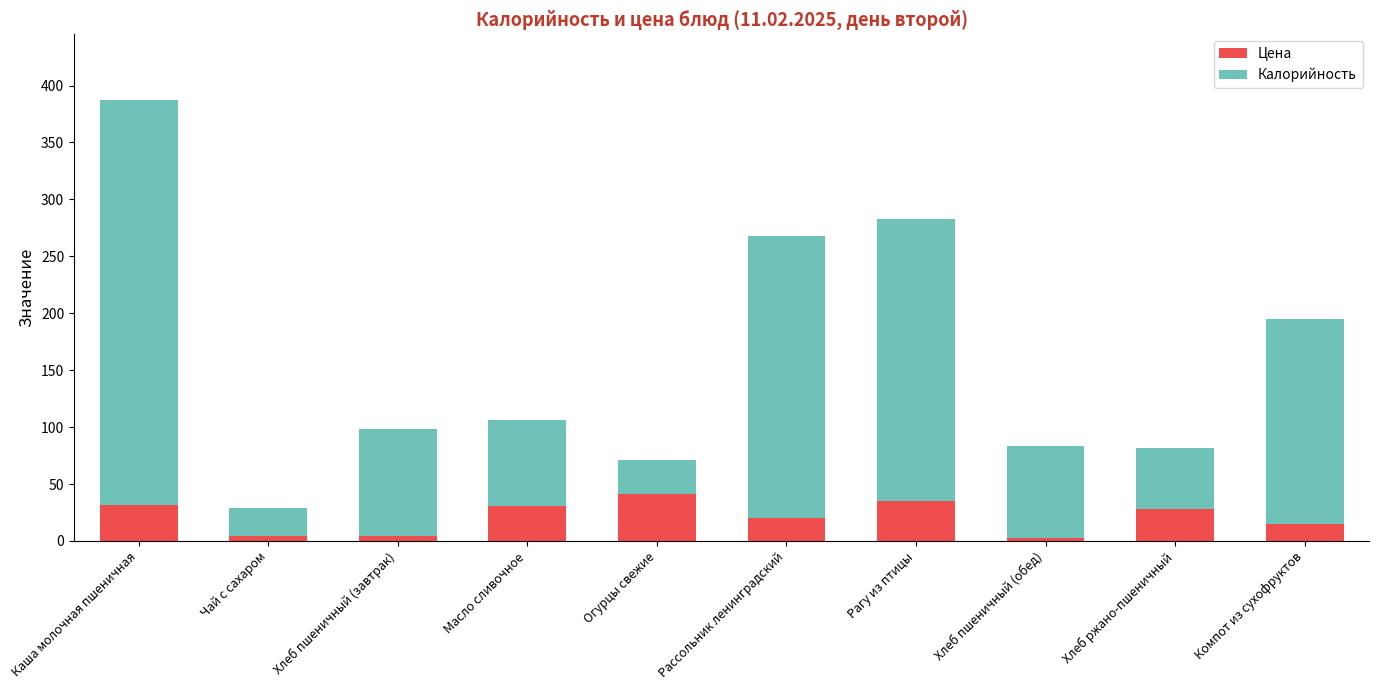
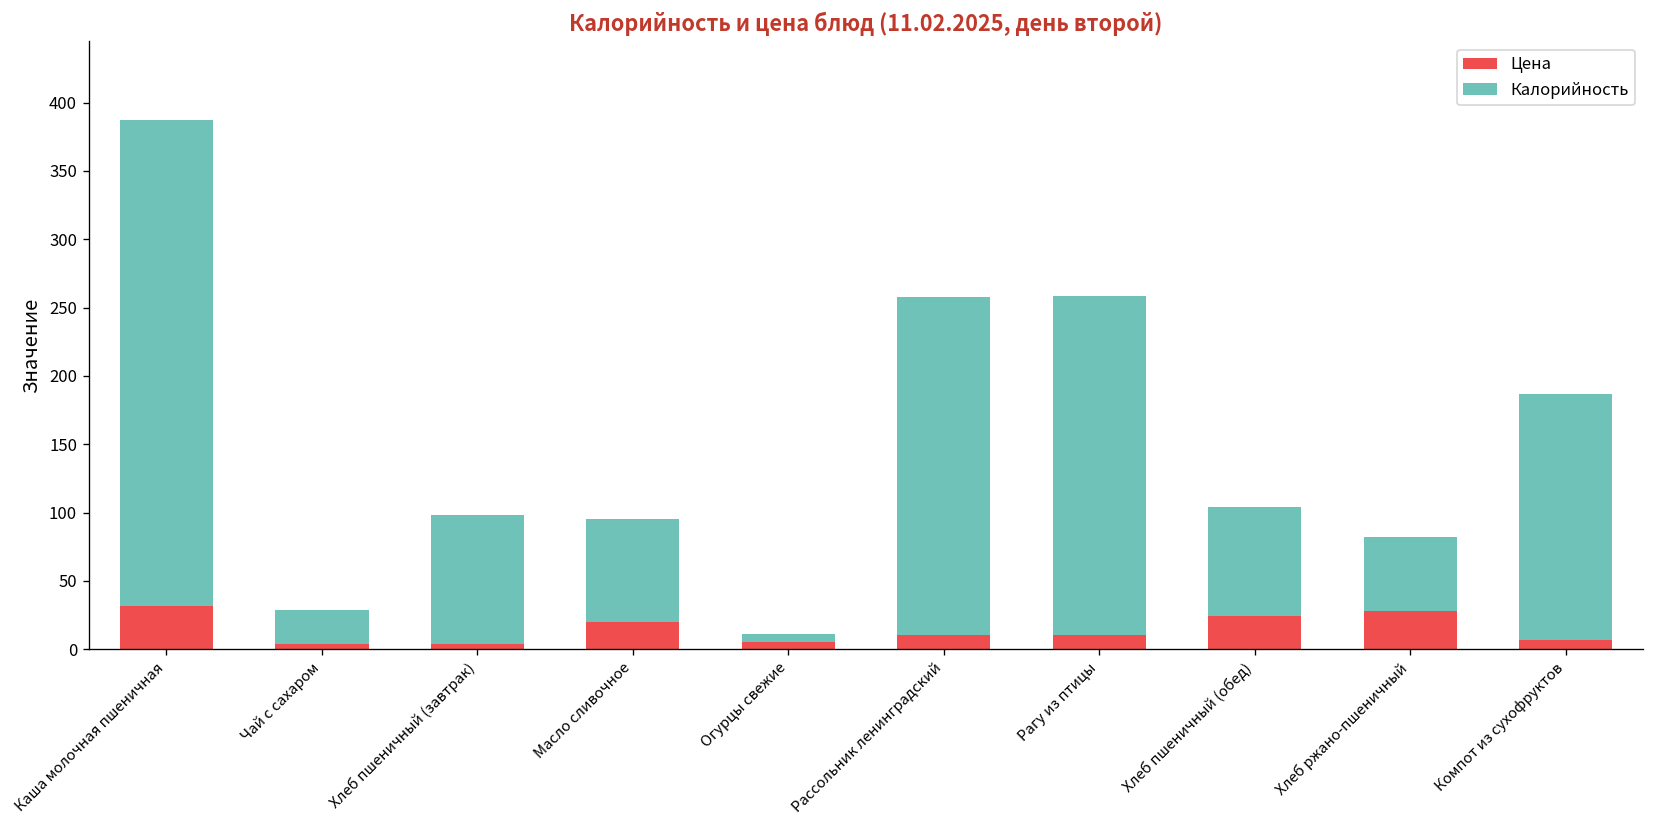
Цена, Масло сливочное: 31 -> 20
Цена, Огурцы свежие: 41 -> 5
Калорийность, Огурцы свежие: 30 -> 6
Цена, Рассольник ленинградский: 20 -> 10
Цена, Рагу из птицы: 35 -> 11
Цена, Хлеб пшеничный (обед): 3 -> 24
Цена, Компот из сухофруктов: 15 -> 7
